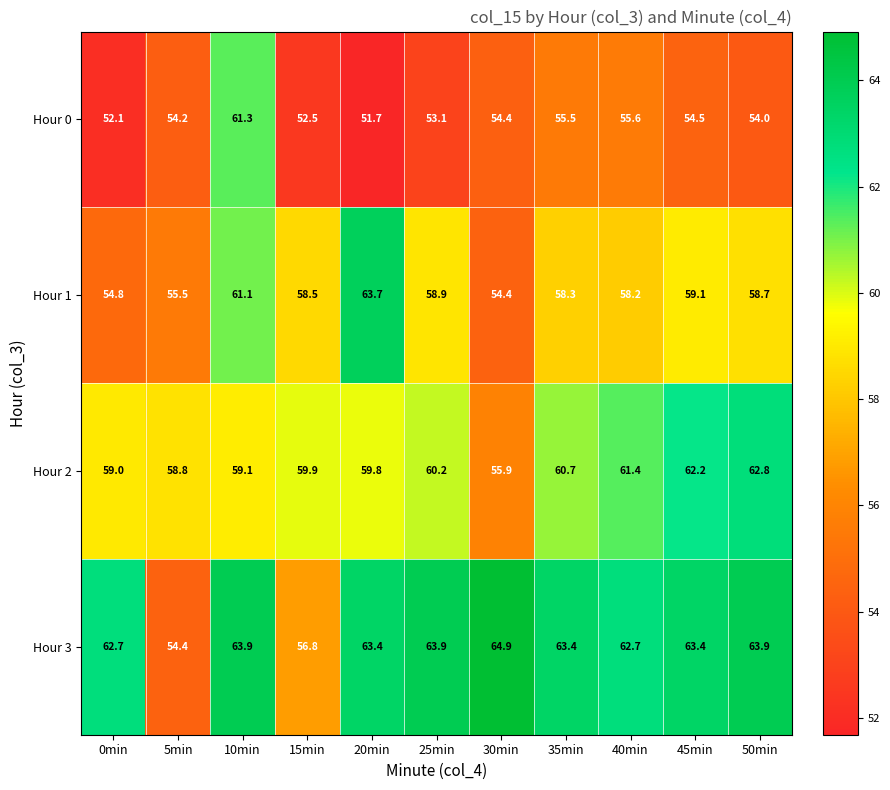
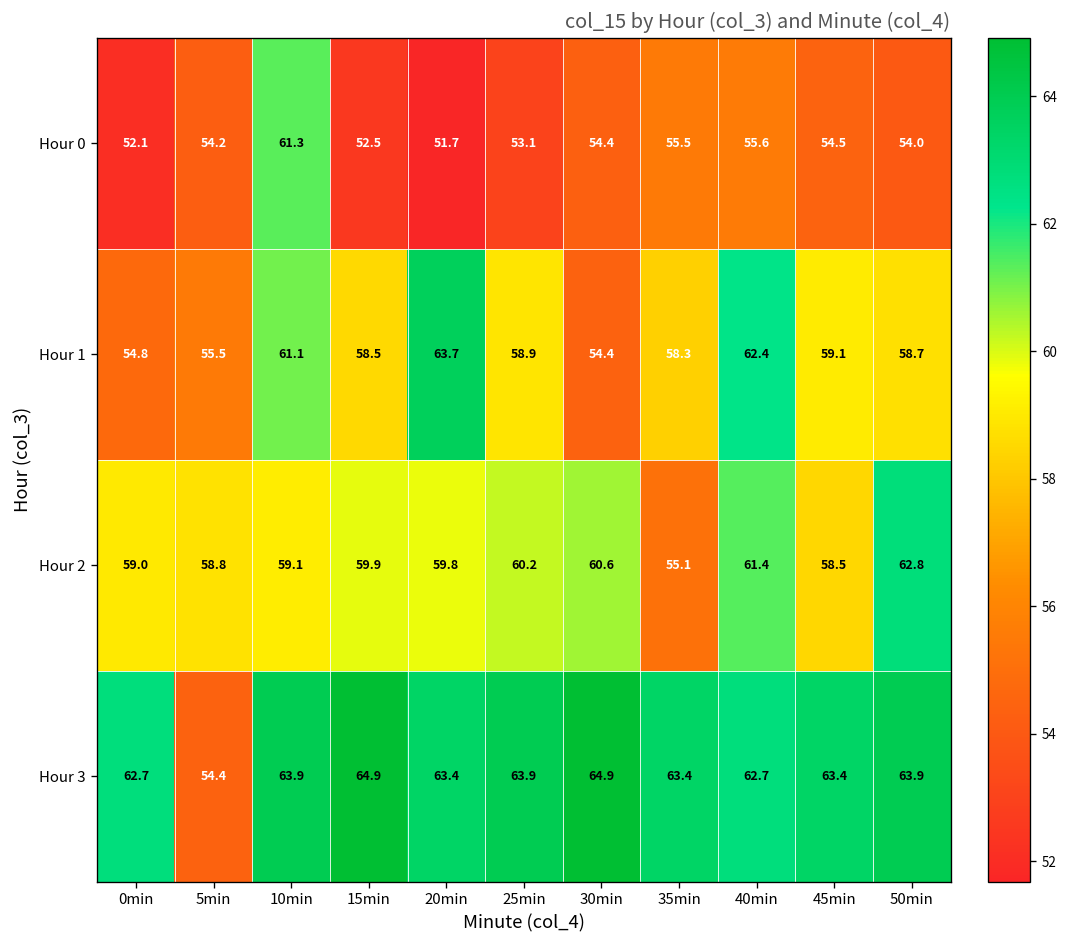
Hour 1, 40min: 58.2 -> 62.4
Hour 2, 30min: 55.9 -> 60.6
Hour 2, 35min: 60.7 -> 55.1
Hour 2, 45min: 62.2 -> 58.5
Hour 3, 15min: 56.8 -> 64.9
